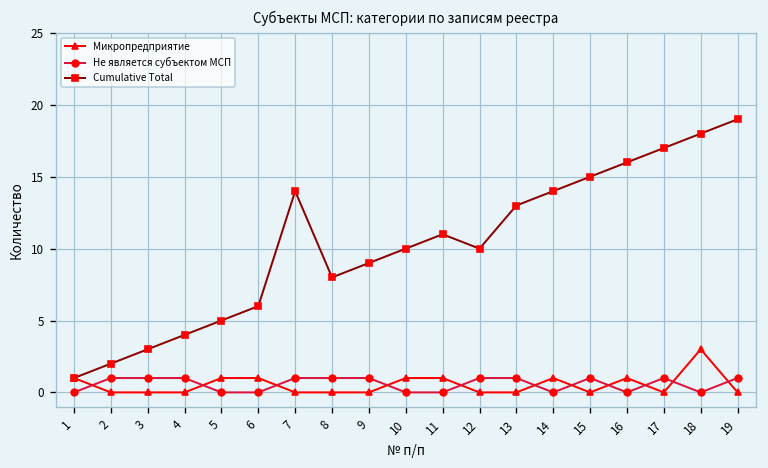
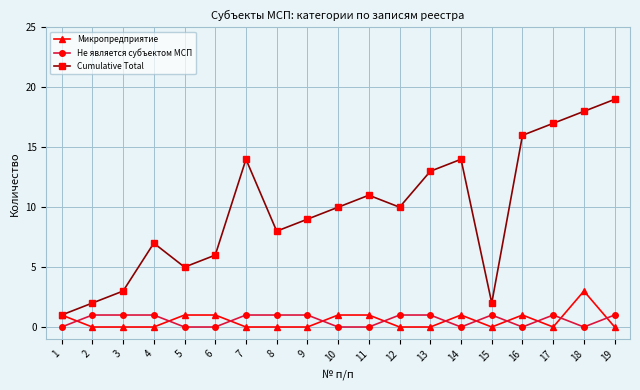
Cumulative Total, 4: 4 -> 7
Cumulative Total, 15: 15 -> 2
